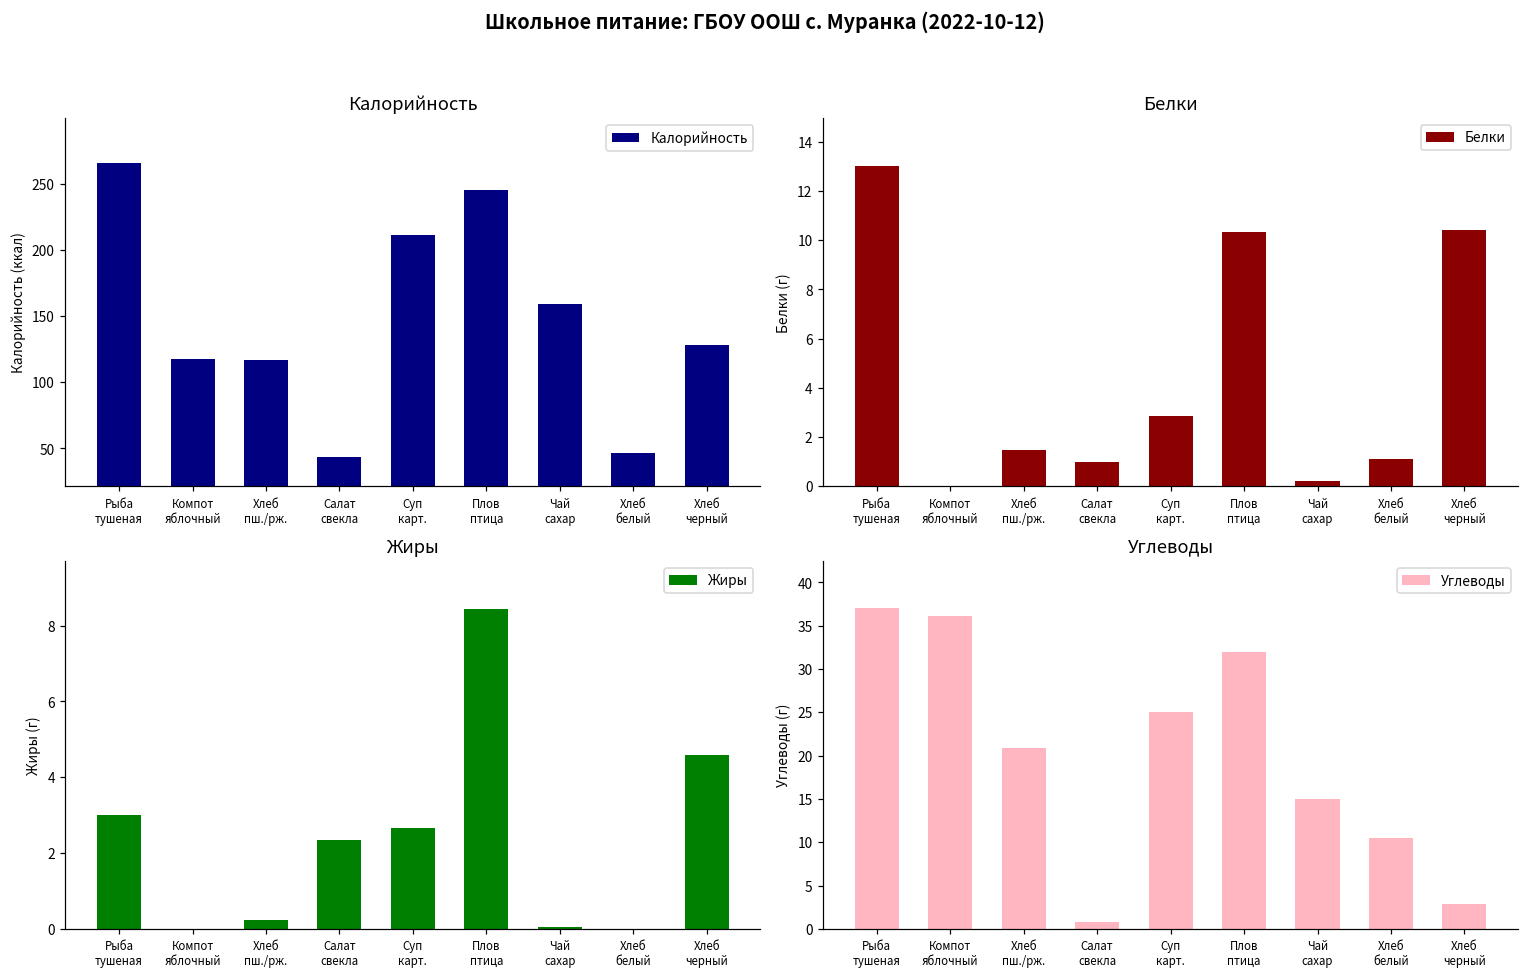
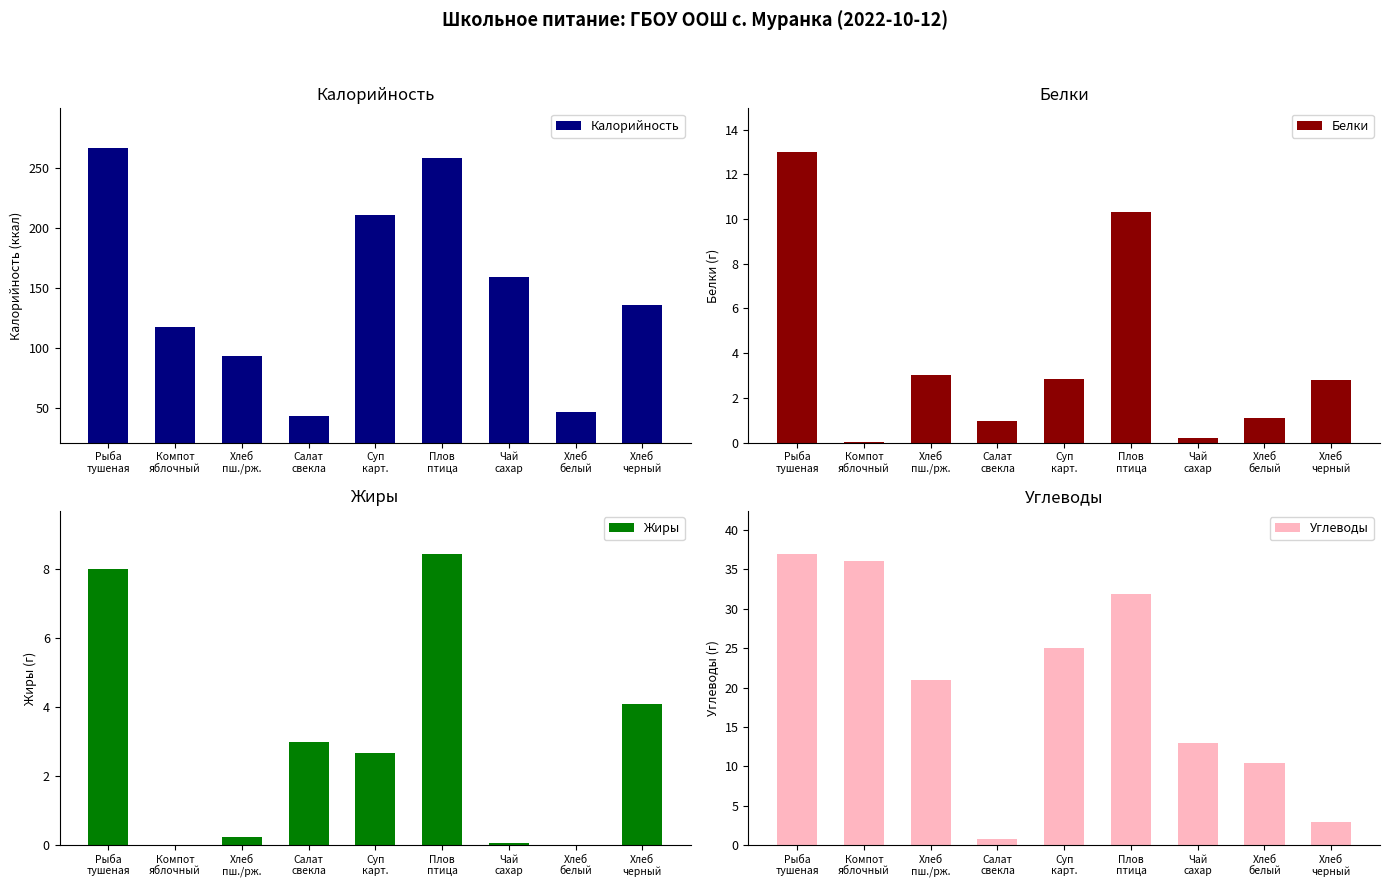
Калорийность, Хлеб пш./рж.: 117 -> 93
Калорийность, Плов птица: 245 -> 258
Калорийность, Хлеб черный: 128 -> 136
Белки, Хлеб пш./рж.: 1.5 -> 3.0
Белки, Хлеб черный: 10.4 -> 2.8
Жиры, Рыба тушеная: 3 -> 8
Жиры, Салат свекла: 2.3 -> 3.0
Жиры, Хлеб черный: 4.6 -> 4.1
Углеводы, Чай сахар: 15 -> 13
